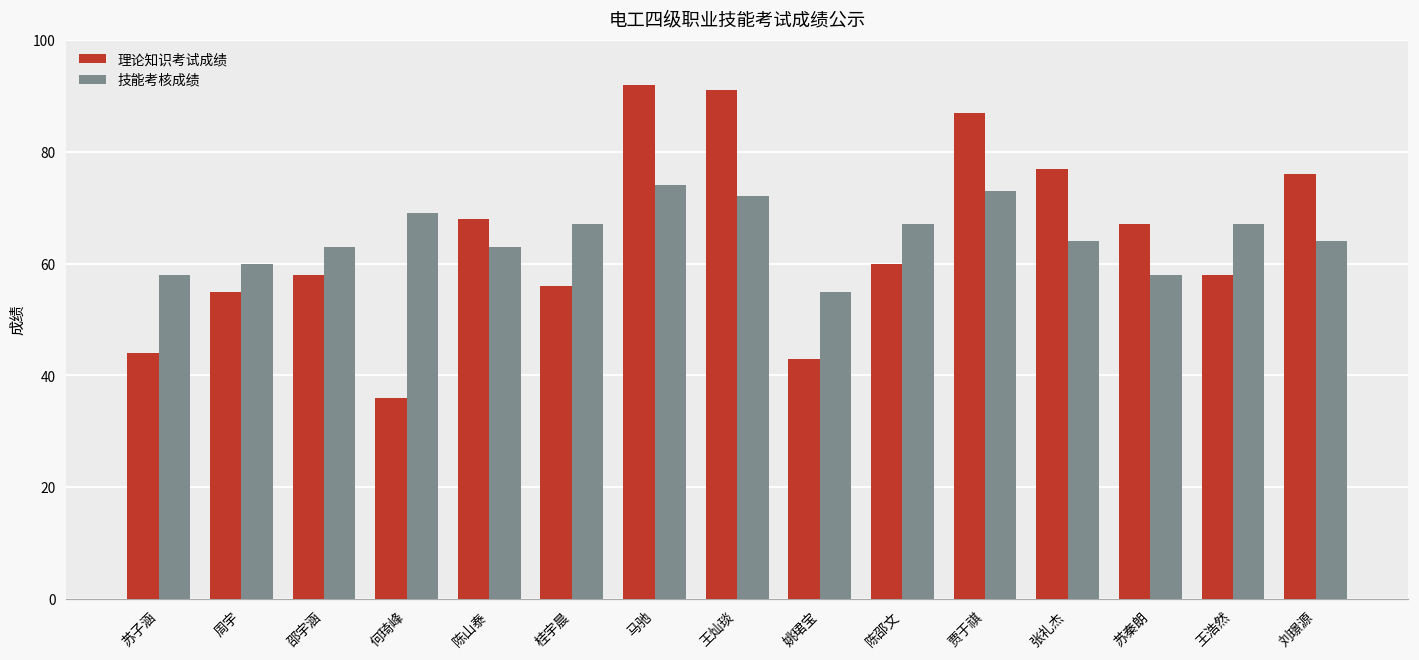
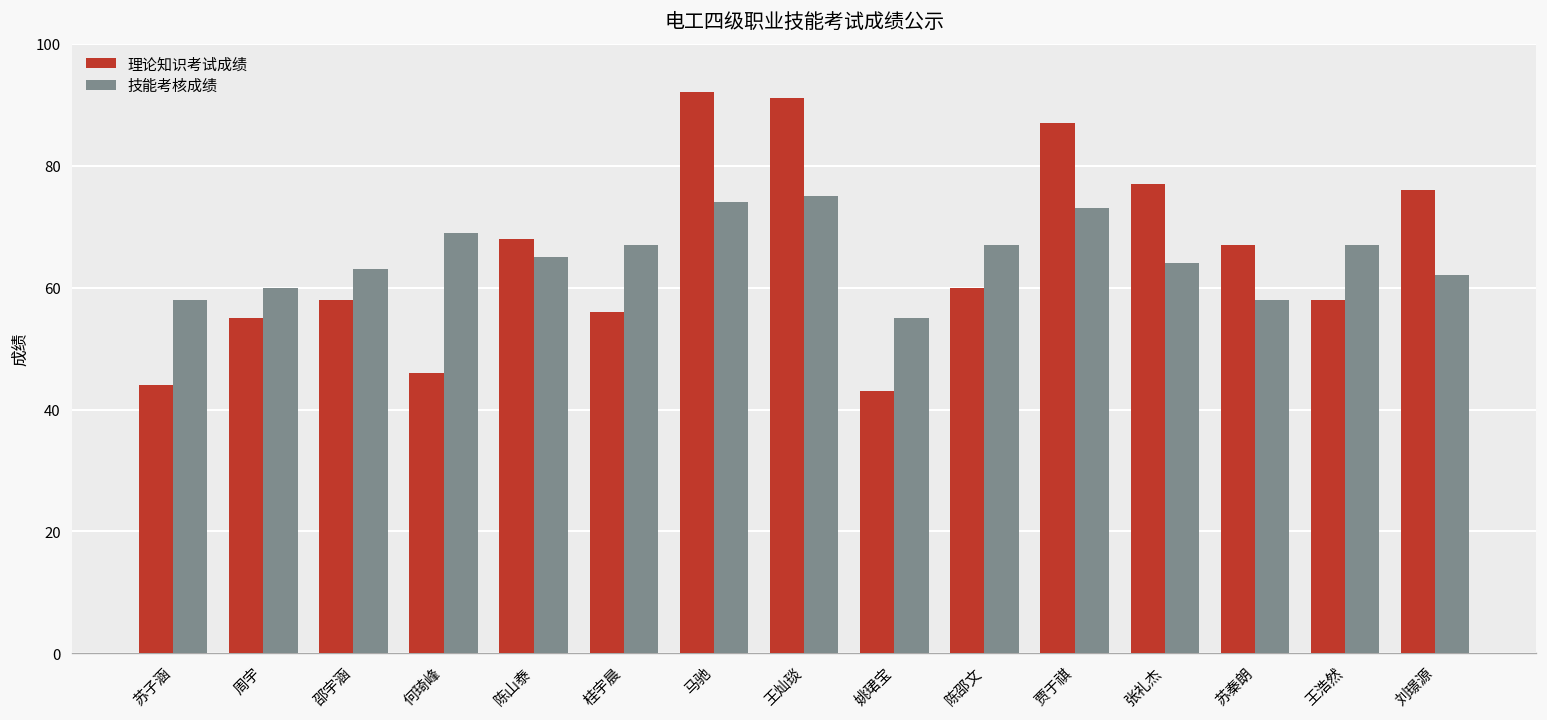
理论知识考试成绩, 何琦峰: 36 -> 46
技能考核成绩, 陈山泰: 63 -> 65
技能考核成绩, 王灿琰: 72 -> 75
技能考核成绩, 刘璟源: 64 -> 62
